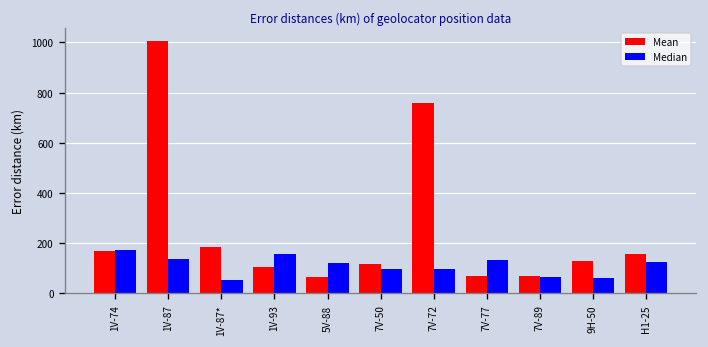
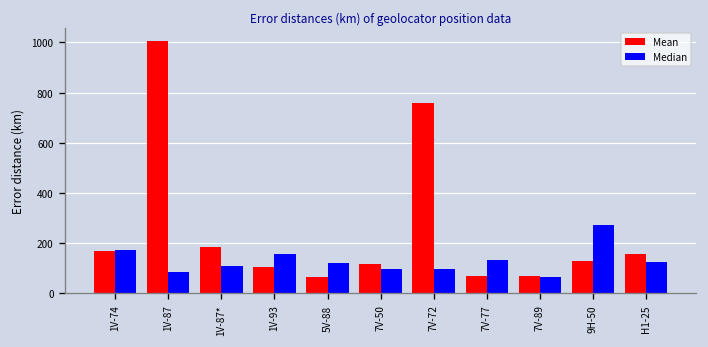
Median, 1V-87: 140 -> 80
Median, 1V-87*: 50 -> 110
Median, 9H-50: 60 -> 270
